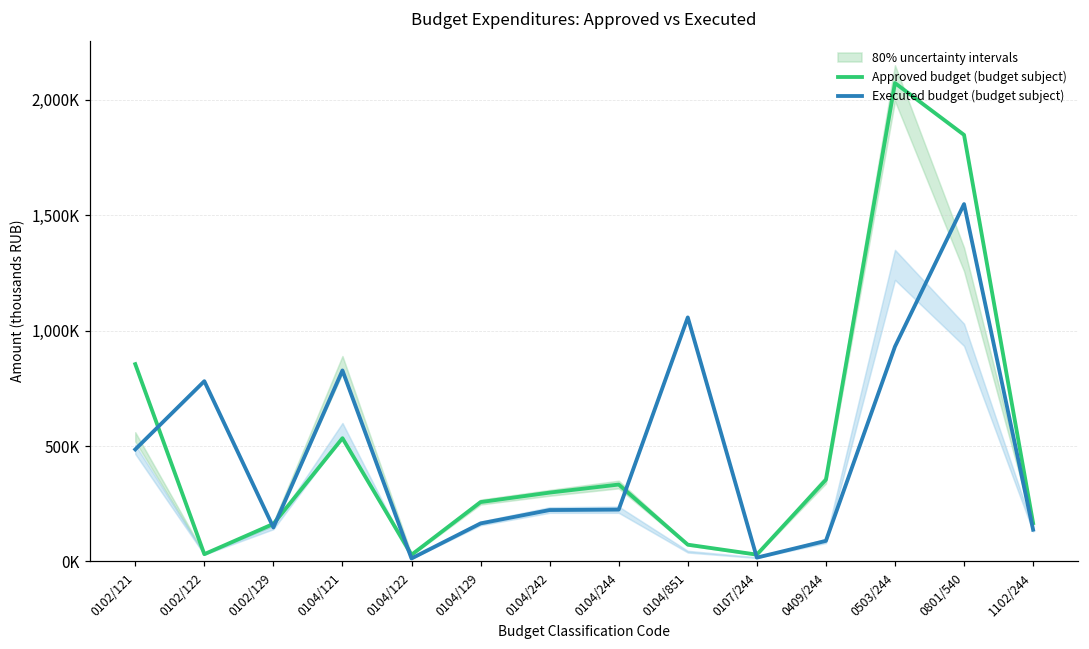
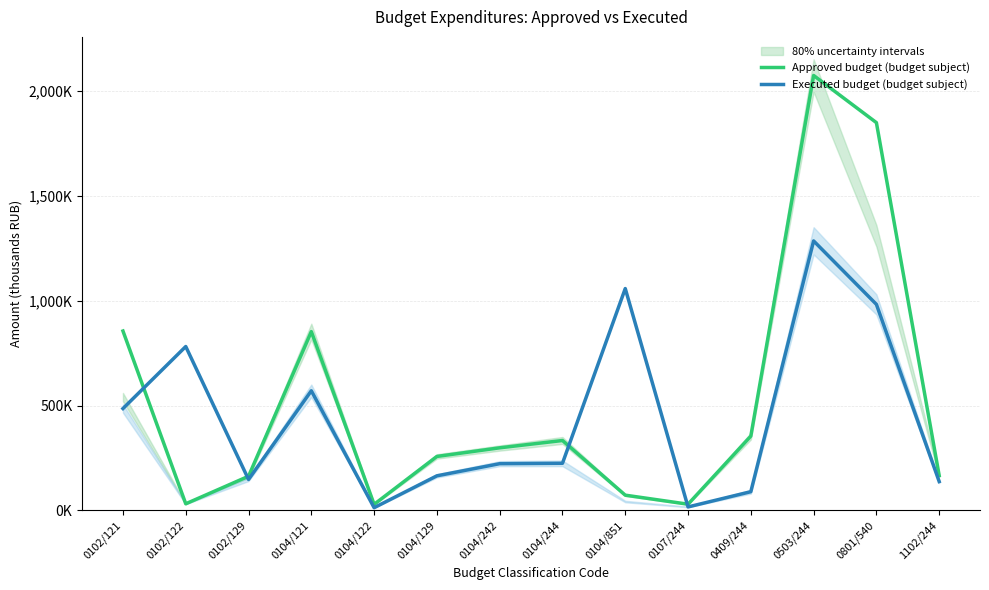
Approved budget (budget subject), 0104/121: 530,000 -> 850,000
Executed budget (budget subject), 0104/121: 830,000 -> 570,000
Executed budget (budget subject), 0503/244: 930,000 -> 1,280,000
Executed budget (budget subject), 0801/540: 1,550,000 -> 980,000
